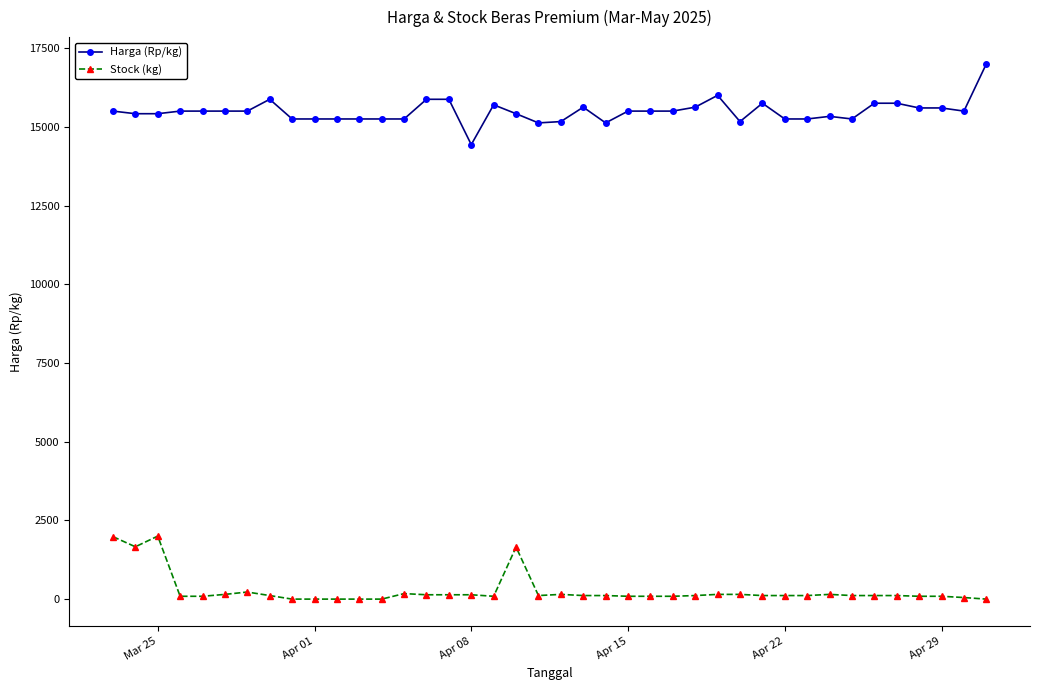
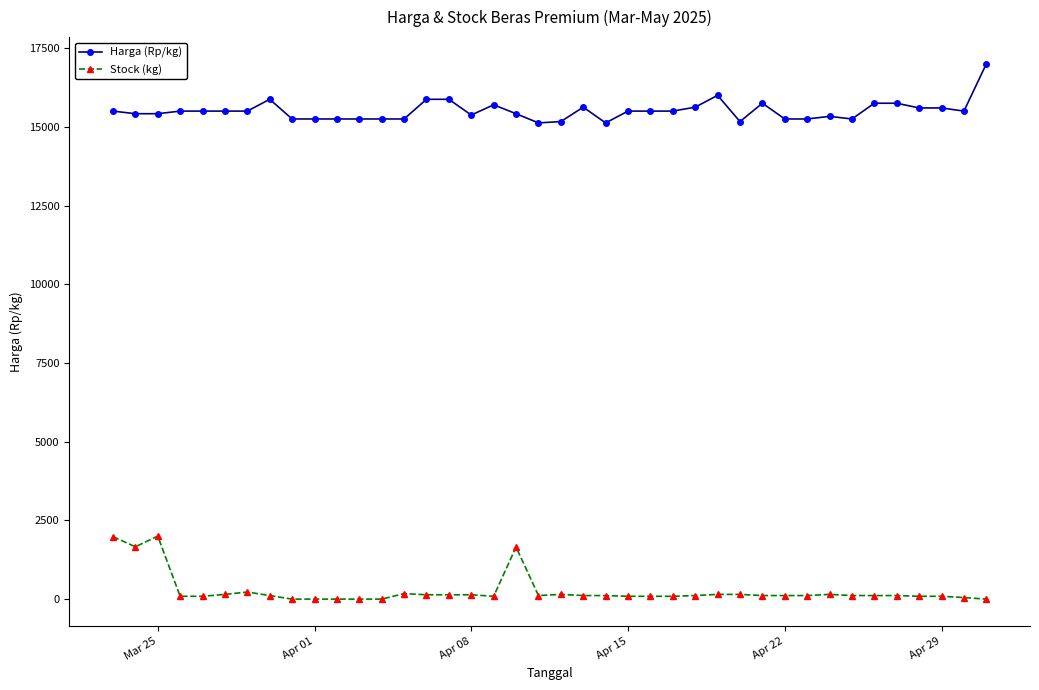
Harga (Rp/kg), Apr 08: 14400 -> 15400
